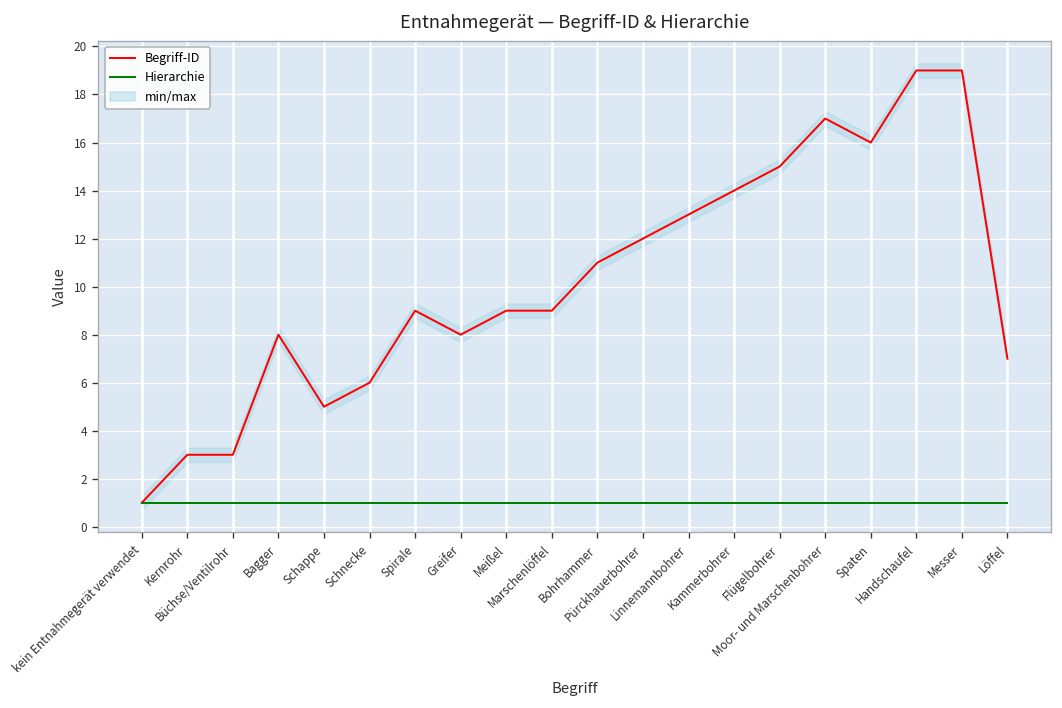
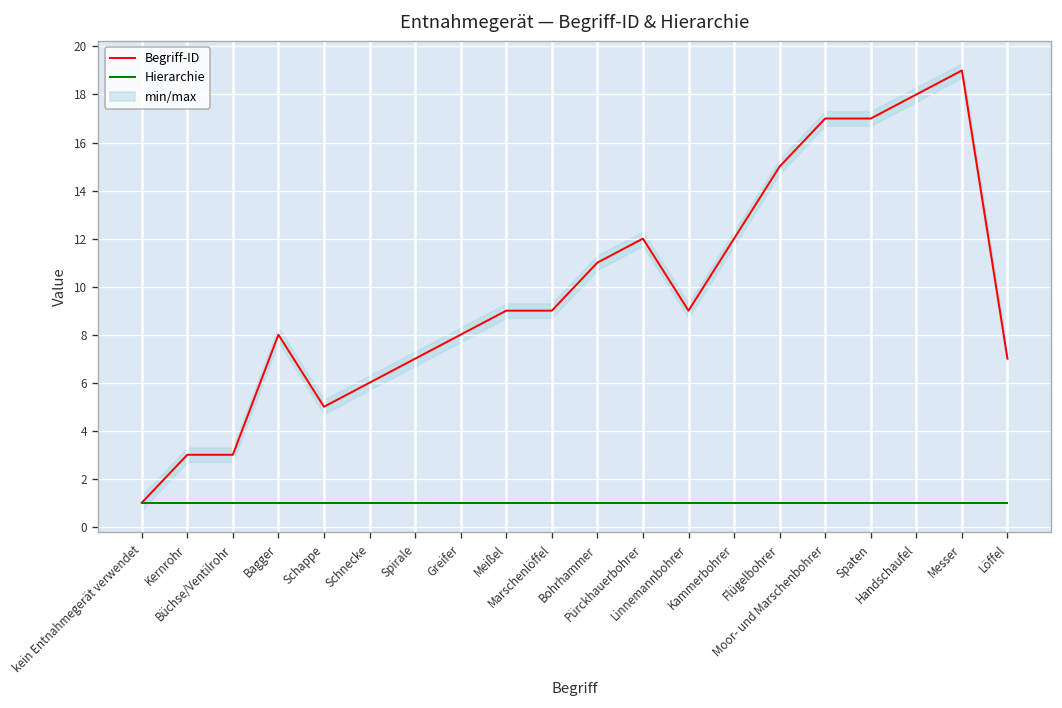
Begriff-ID, Spirale: 9 -> 7
Begriff-ID, Linnemannbohrer: 13 -> 9
Begriff-ID, Kammerbohrer: 14 -> 12
Begriff-ID, Spaten: 16 -> 17
Begriff-ID, Handschaufel: 19 -> 18
